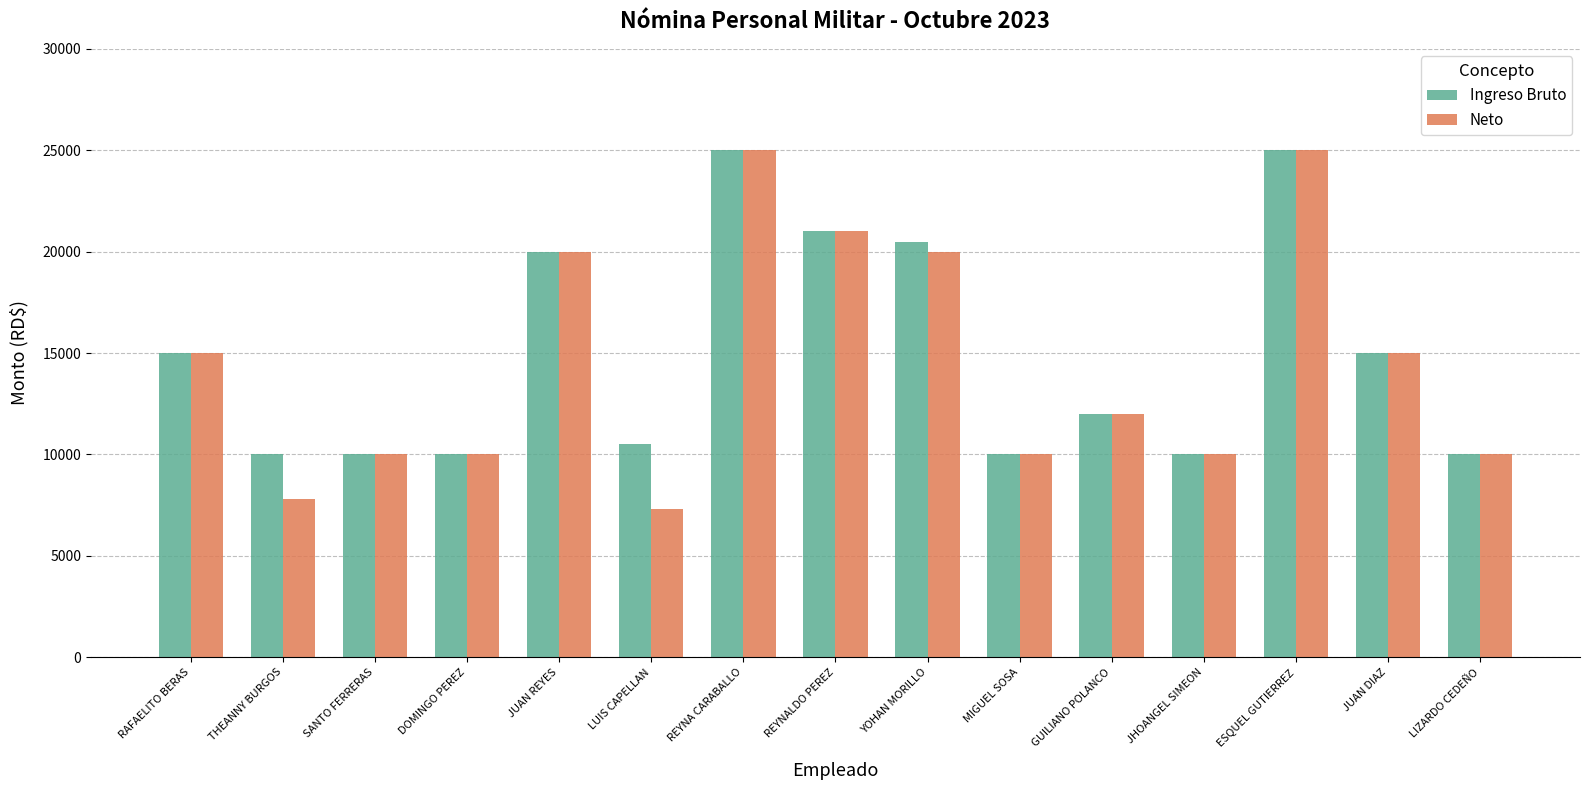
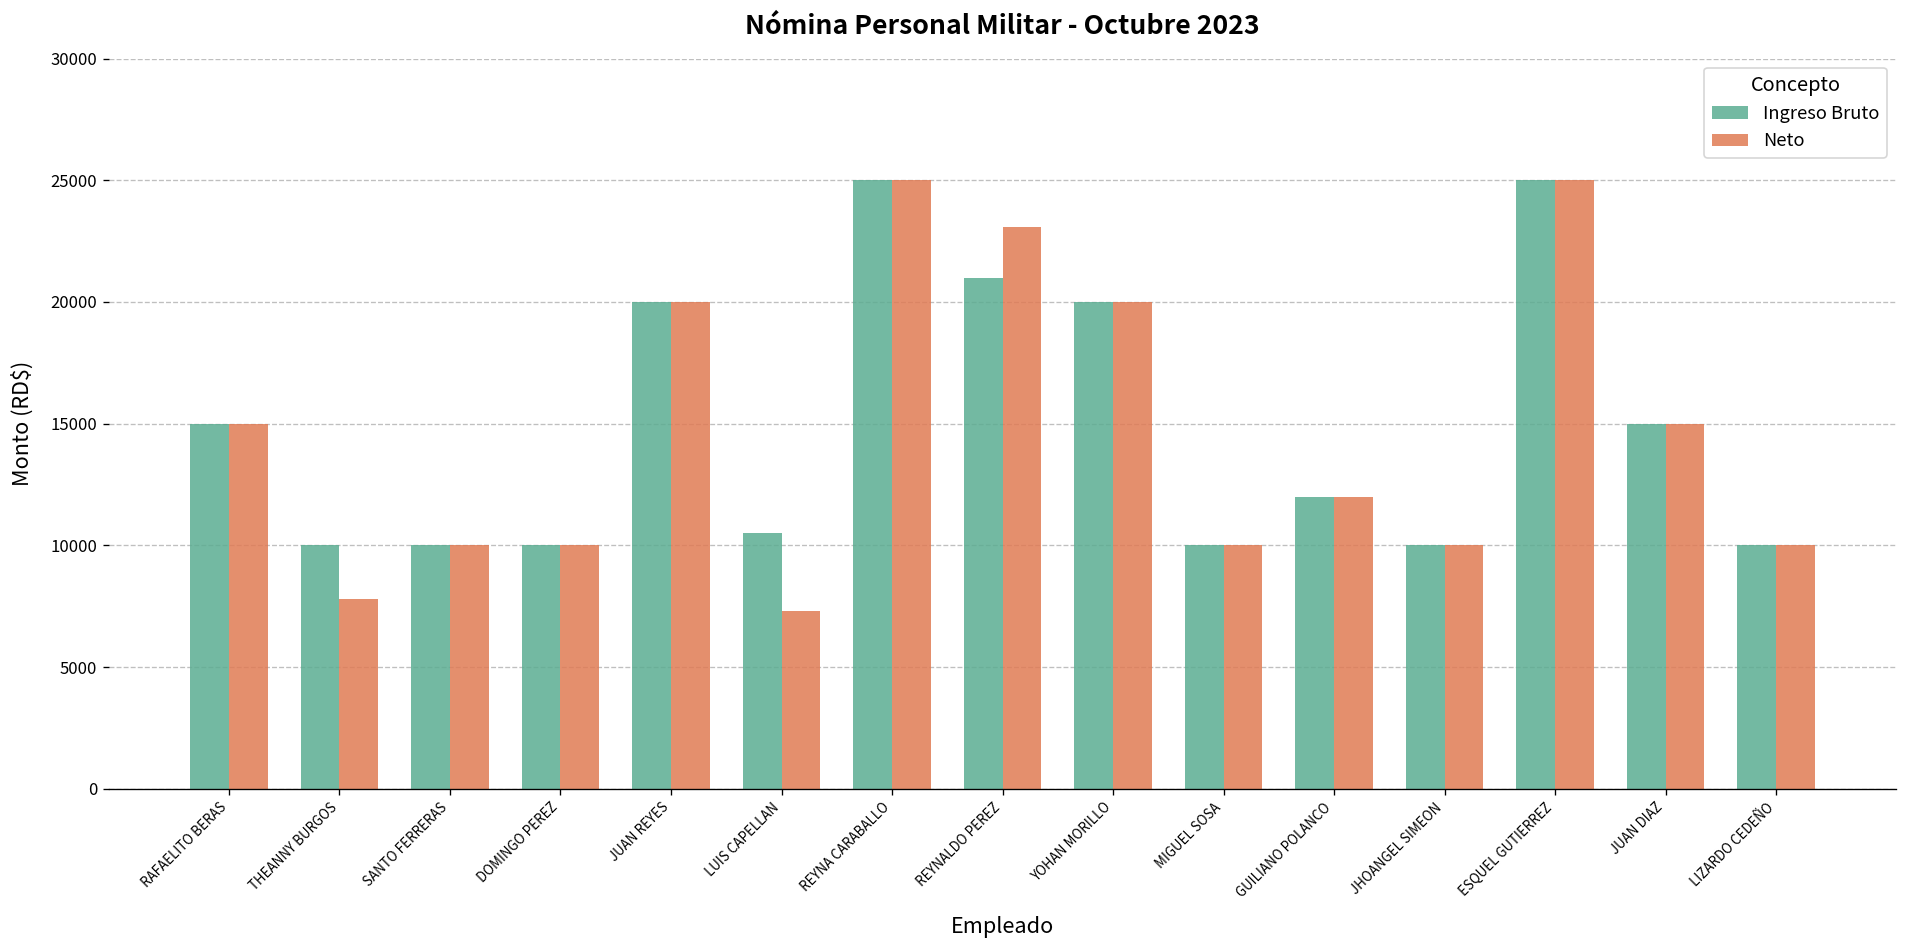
Neto, REYNALDO PEREZ: 21000 -> 23100
Ingreso Bruto, YOHAN MORILLO: 20500 -> 20000
